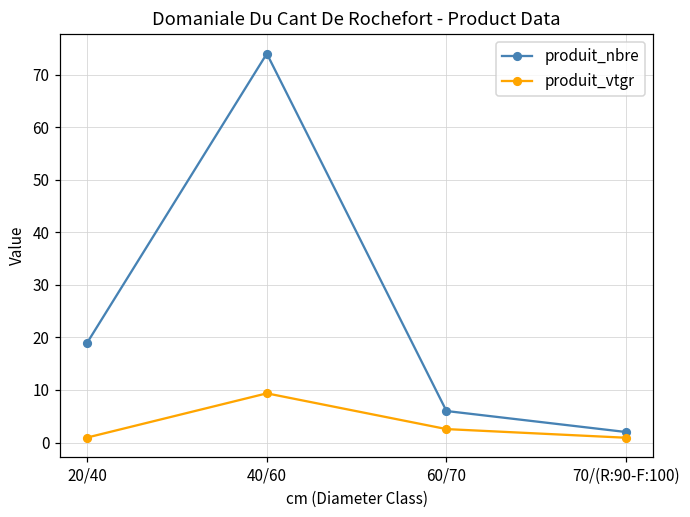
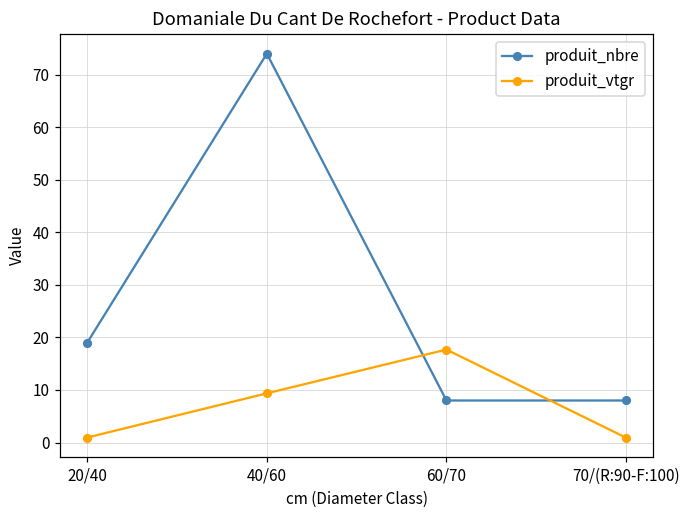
produit_nbre, 60/70: 6 -> 8
produit_vtgr, 60/70: 3 -> 18
produit_nbre, 70/(R:90-F:100): 2 -> 8
